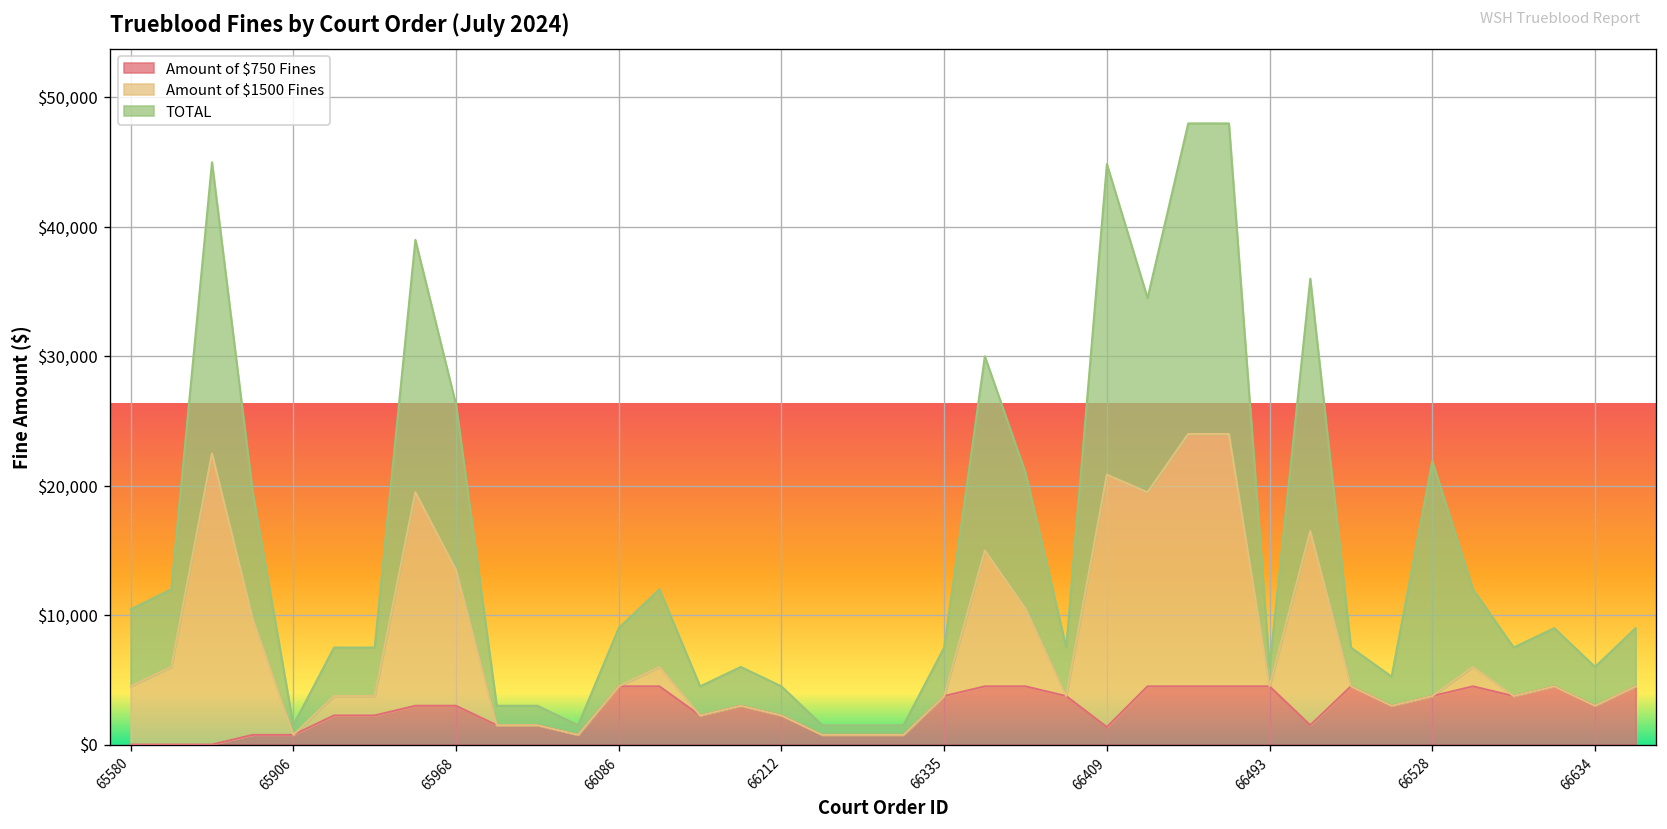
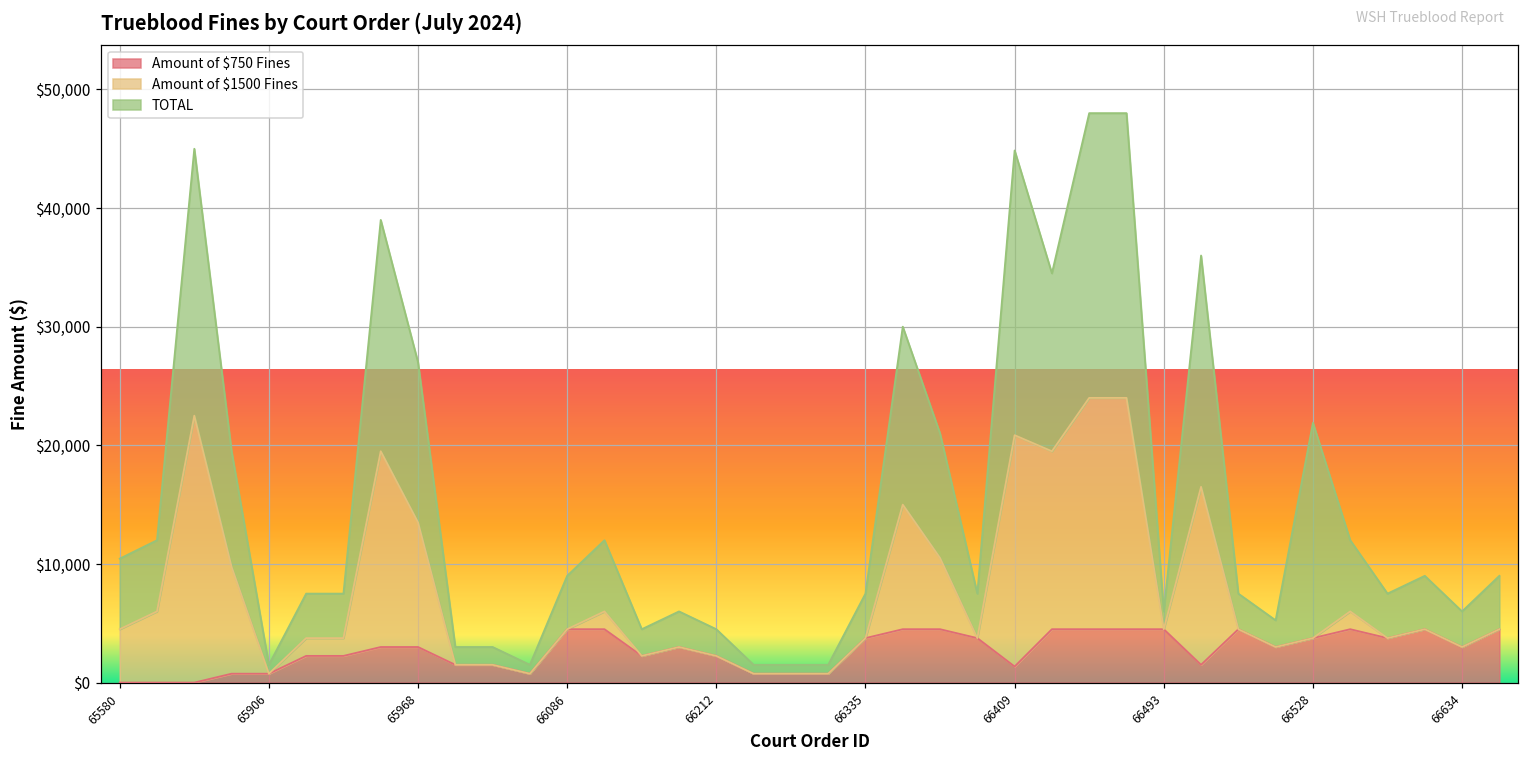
TOTAL, 65968: $12,800 -> $13,500
